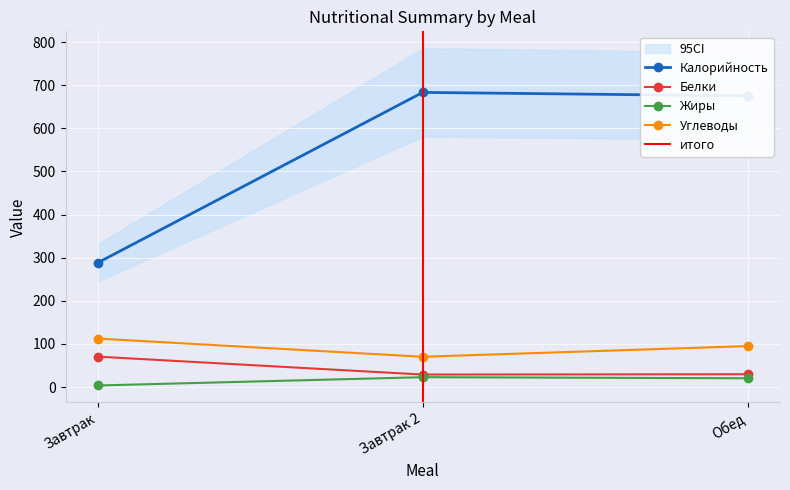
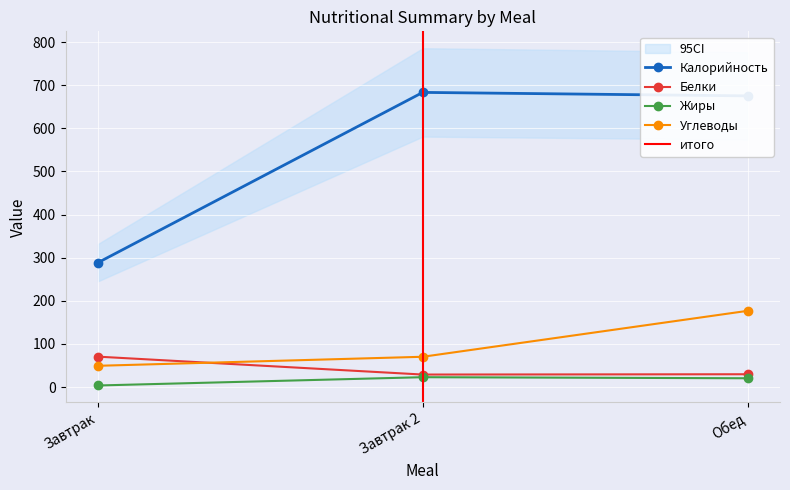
Углеводы, Завтрак: 110 -> 50
Углеводы, Обед: 90 -> 180
